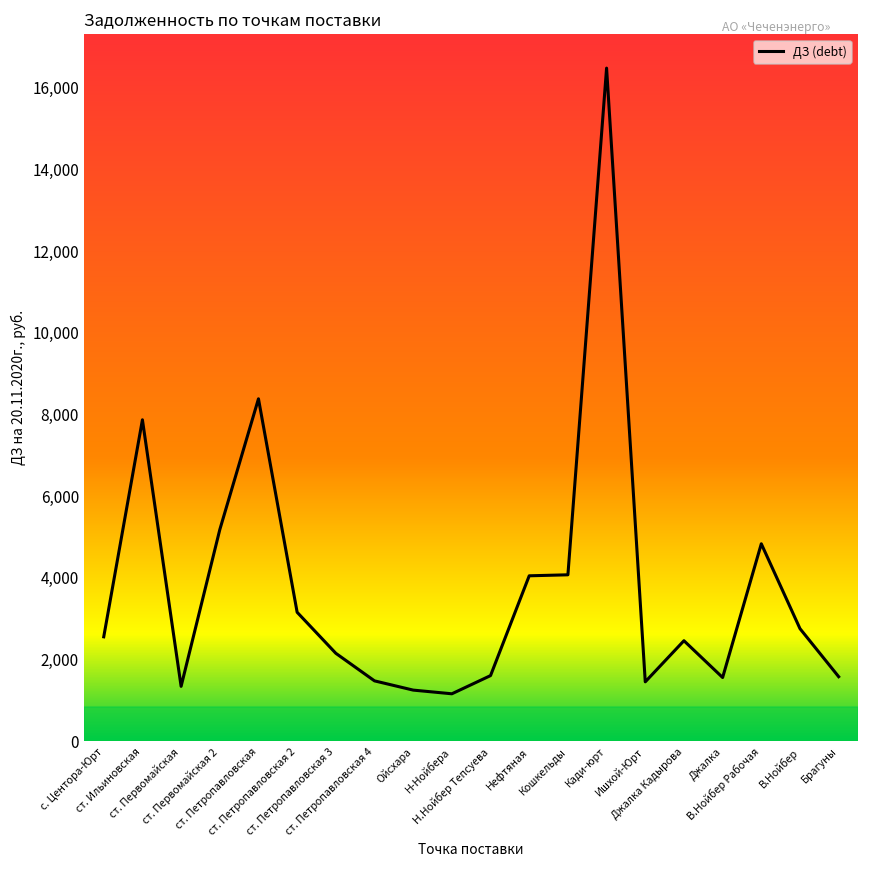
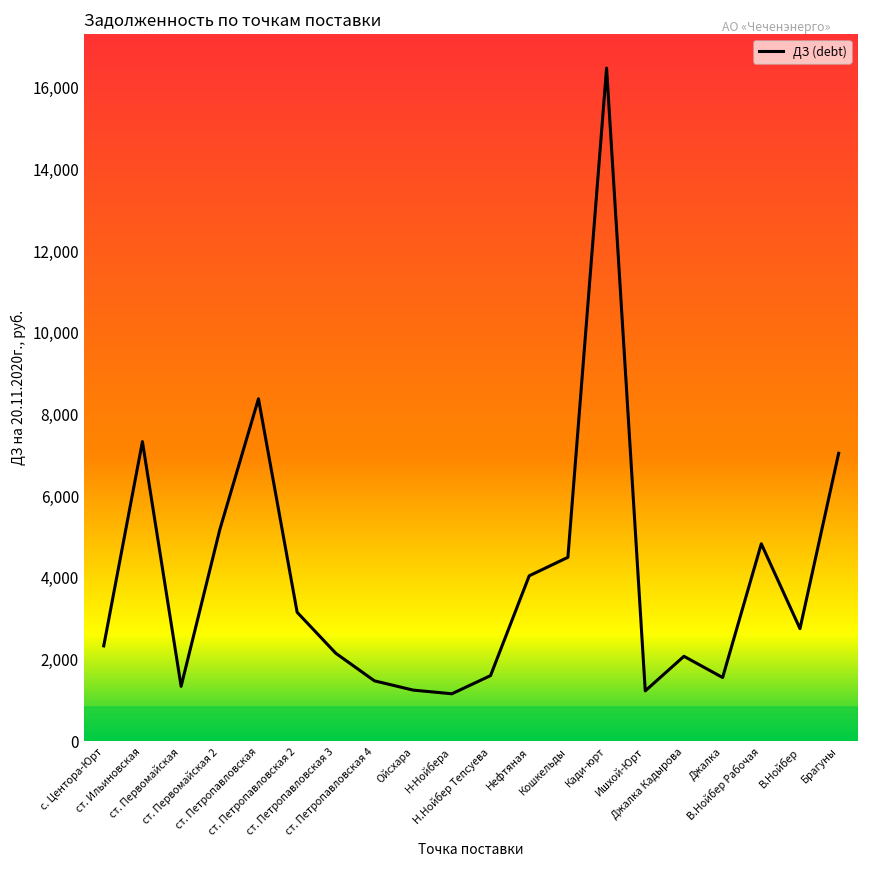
с. Центора-Юрт: 2,600 -> 2,300
ст. Ильиновская: 7,900 -> 7,300
Кошкельды: 4,100 -> 4,500
Ишхой-Юрт: 1,500 -> 1,200
Джалка Кадырова: 2,500 -> 2,100
Брагуны: 1,600 -> 7,000
